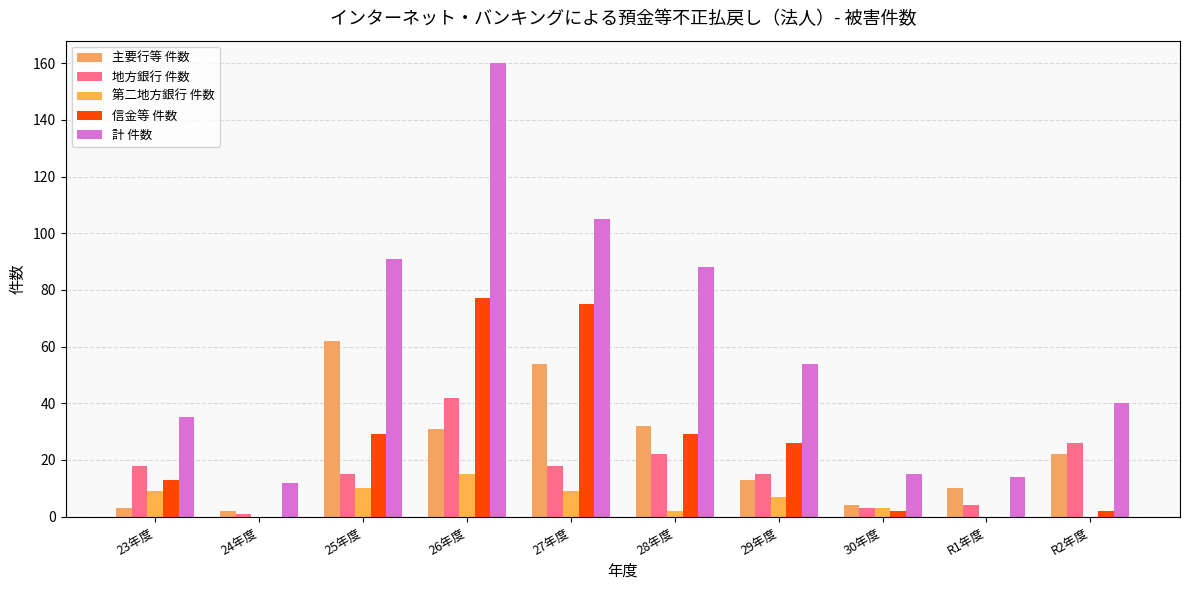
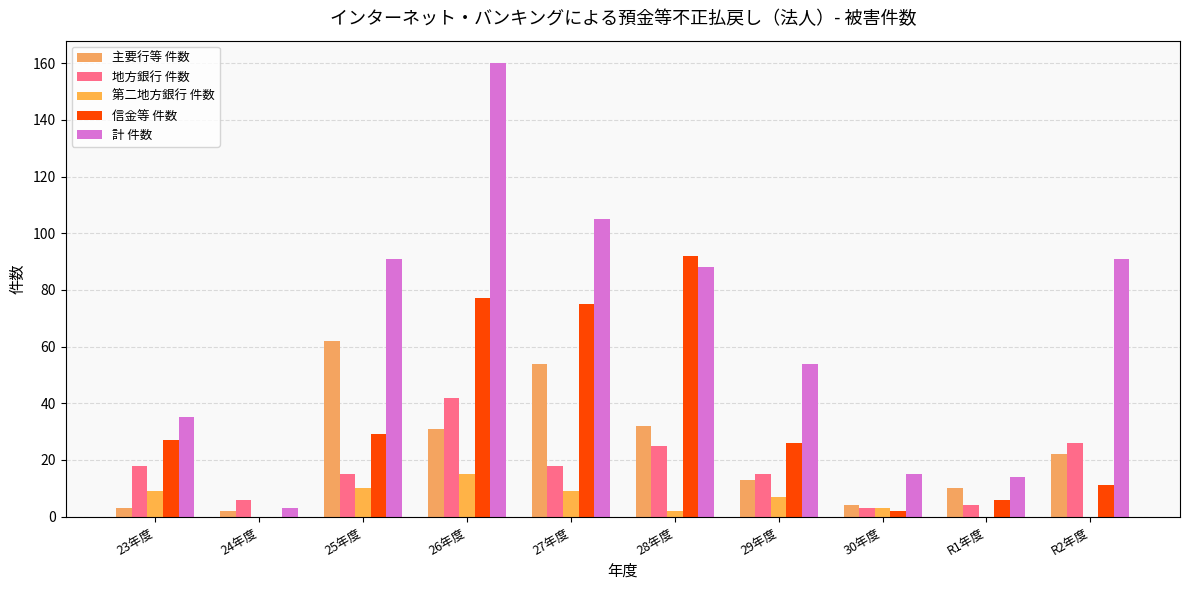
信金等 件数, 23年度: 13 -> 27
地方銀行 件数, 24年度: 1 -> 6
計 件数, 24年度: 12 -> 3
地方銀行 件数, 28年度: 22 -> 25
信金等 件数, 28年度: 29 -> 92
信金等 件数, R1年度: 0 -> 6
信金等 件数, R2年度: 2 -> 11
計 件数, R2年度: 40 -> 91
